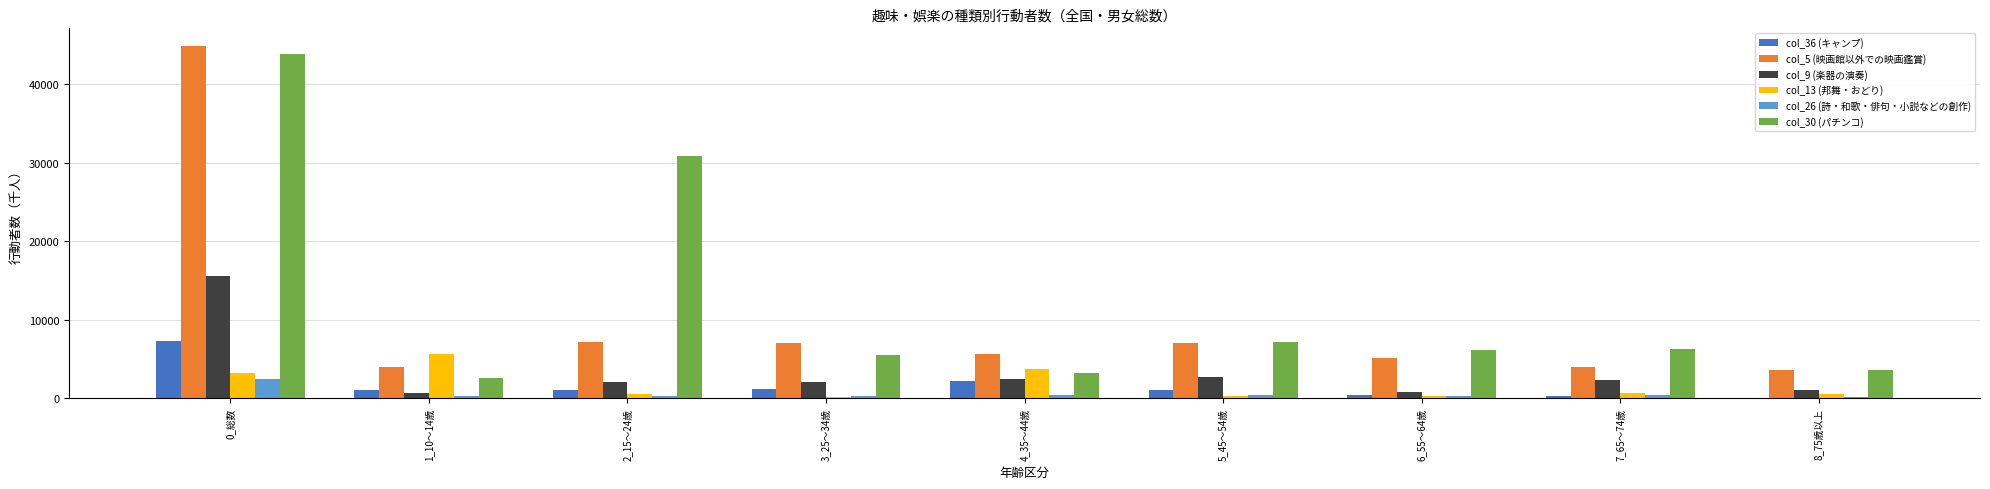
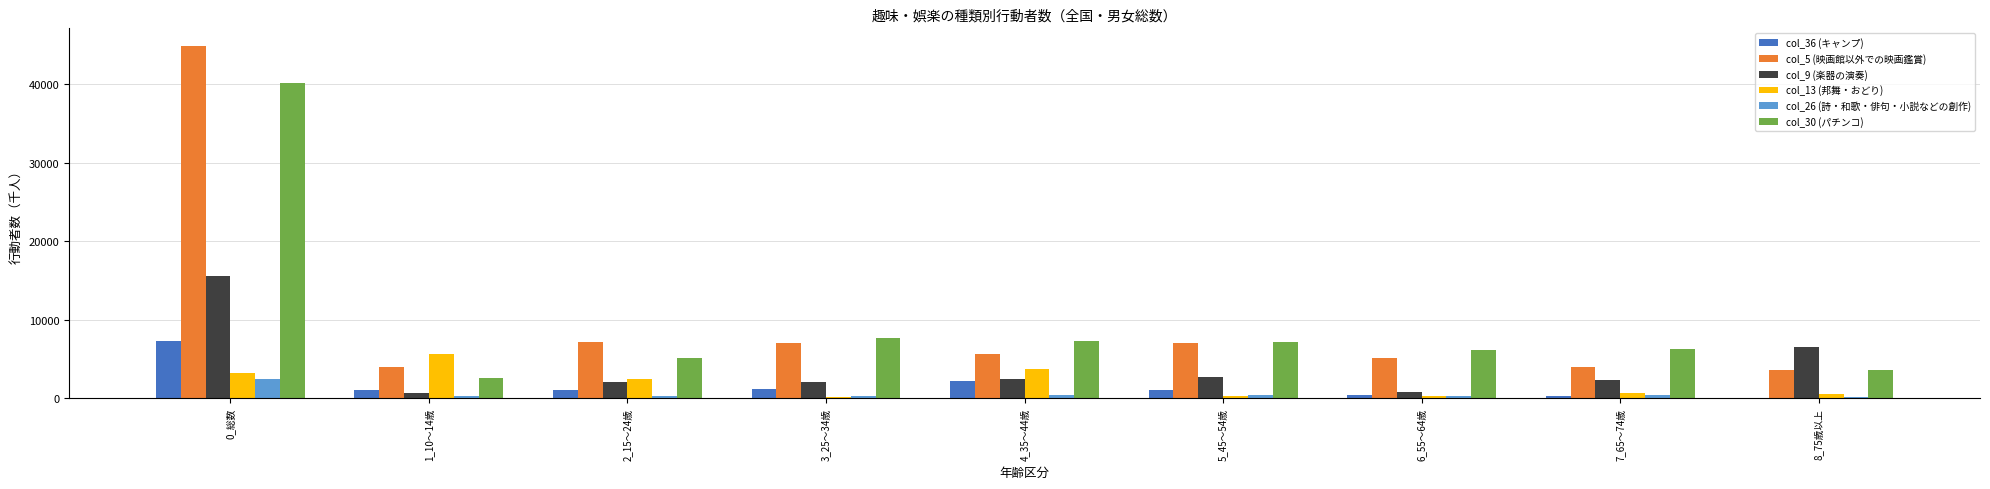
col_30 (パチンコ), 0_総数: 44000 -> 40000
col_13 (邦舞・おどり), 2_15～24歳: 1000 -> 2000
col_30 (パチンコ), 2_15～24歳: 31000 -> 5000
col_30 (パチンコ), 3_25～34歳: 6000 -> 8000
col_30 (パチンコ), 4_35～44歳: 3000 -> 7000
col_9 (楽器の演奏), 8_75歳以上: 1000 -> 7000
